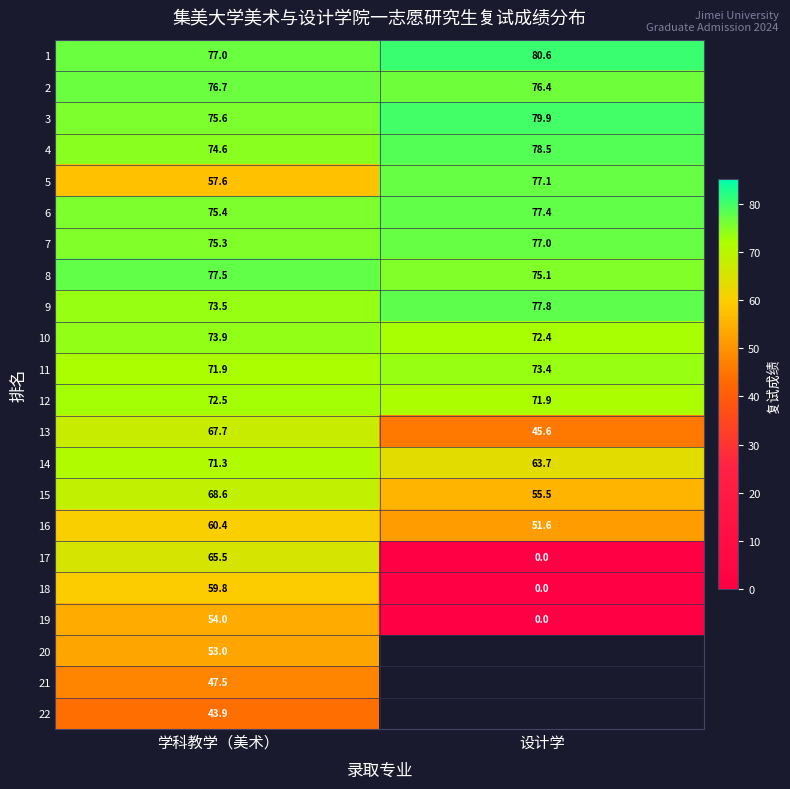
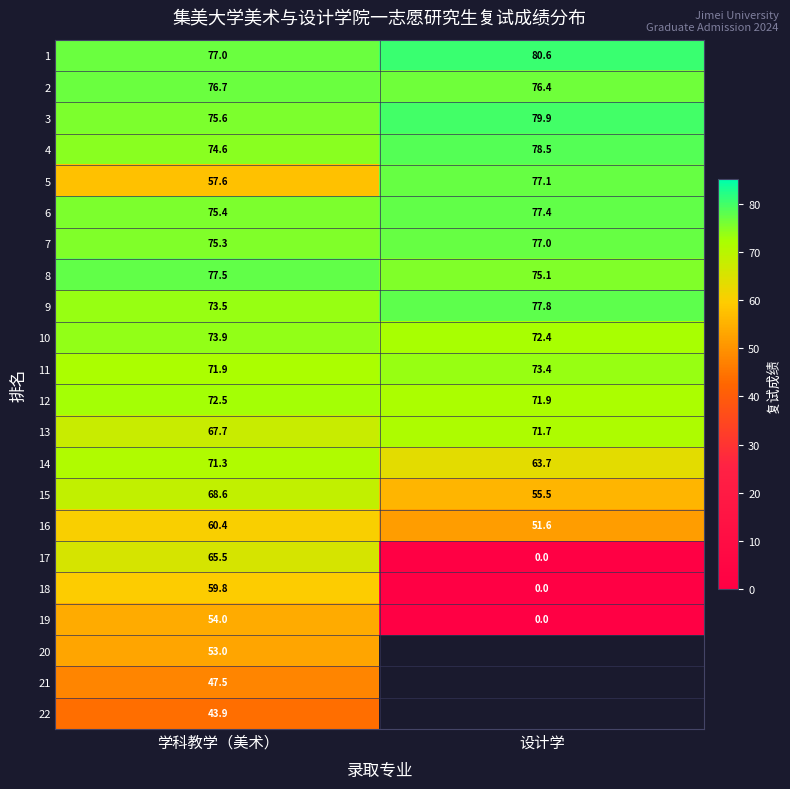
13, 设计学: 45.6 -> 71.7
